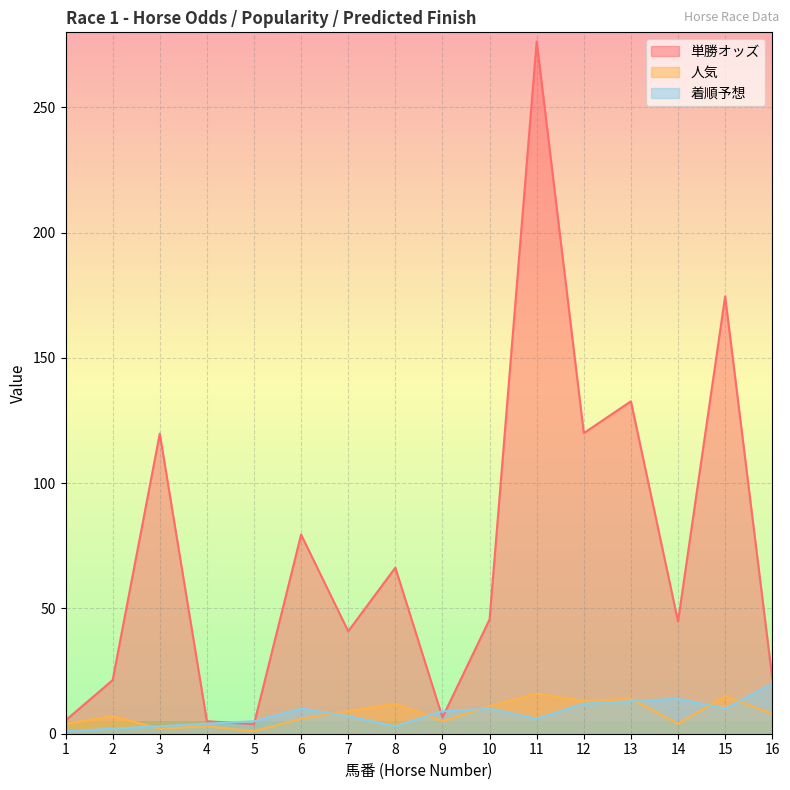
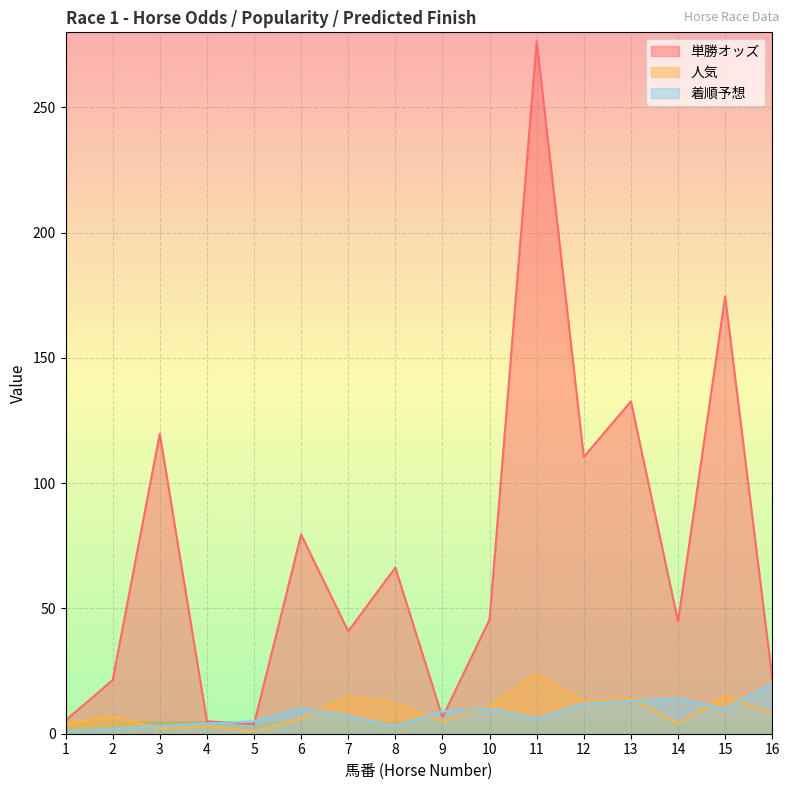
人気, 7: 9 -> 15
人気, 11: 16 -> 24
単勝オッズ, 12: 120 -> 111
